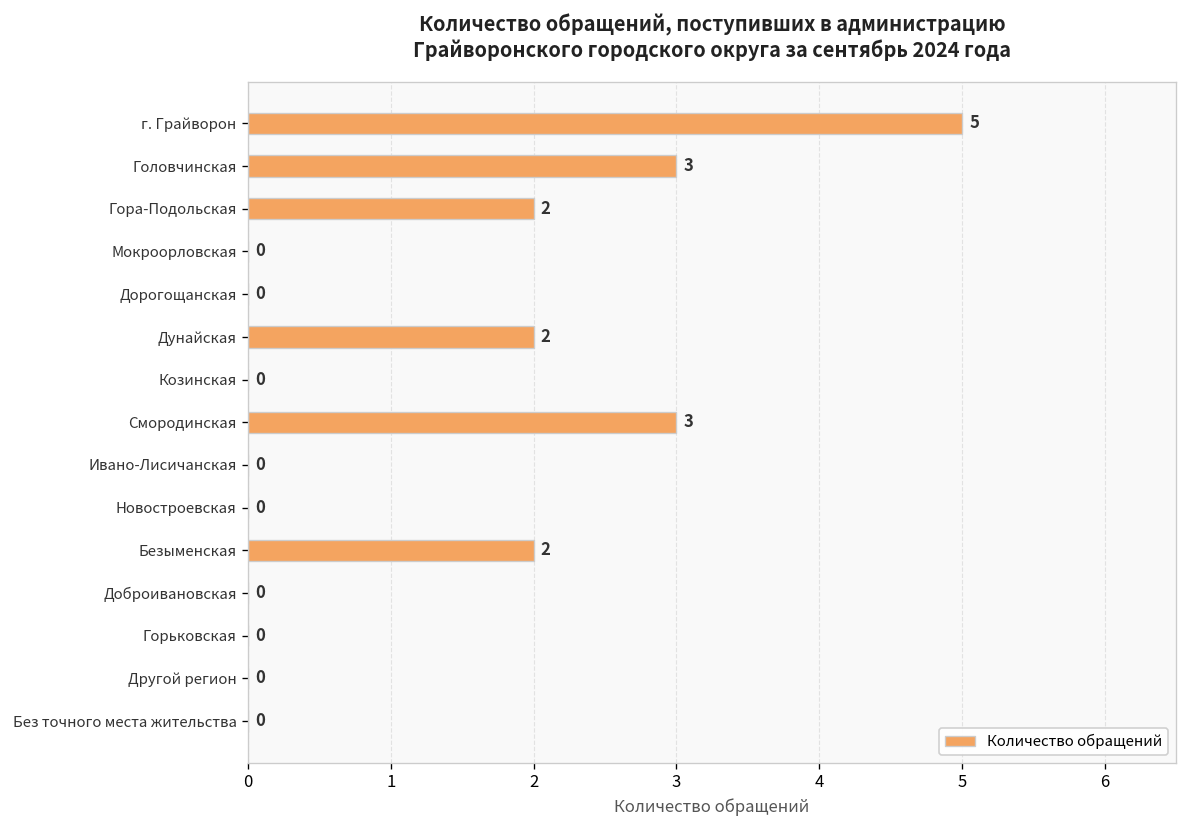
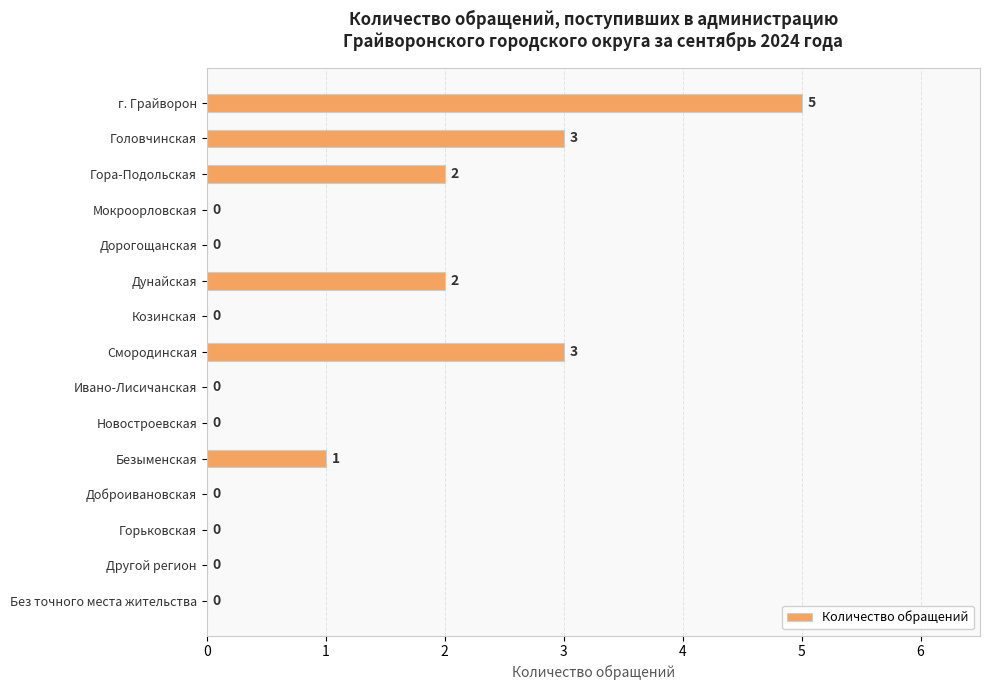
Безыменская: 2 -> 1
